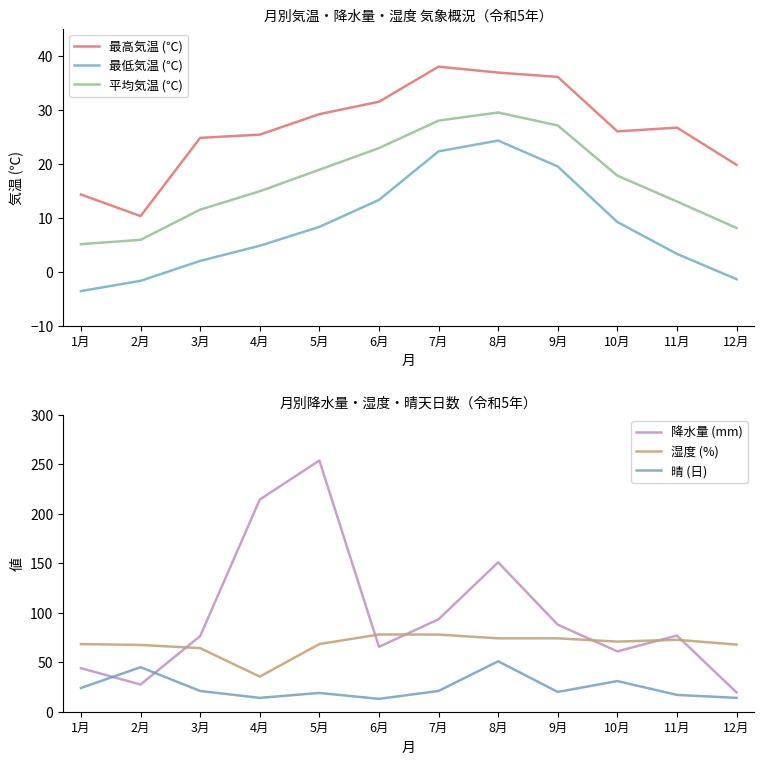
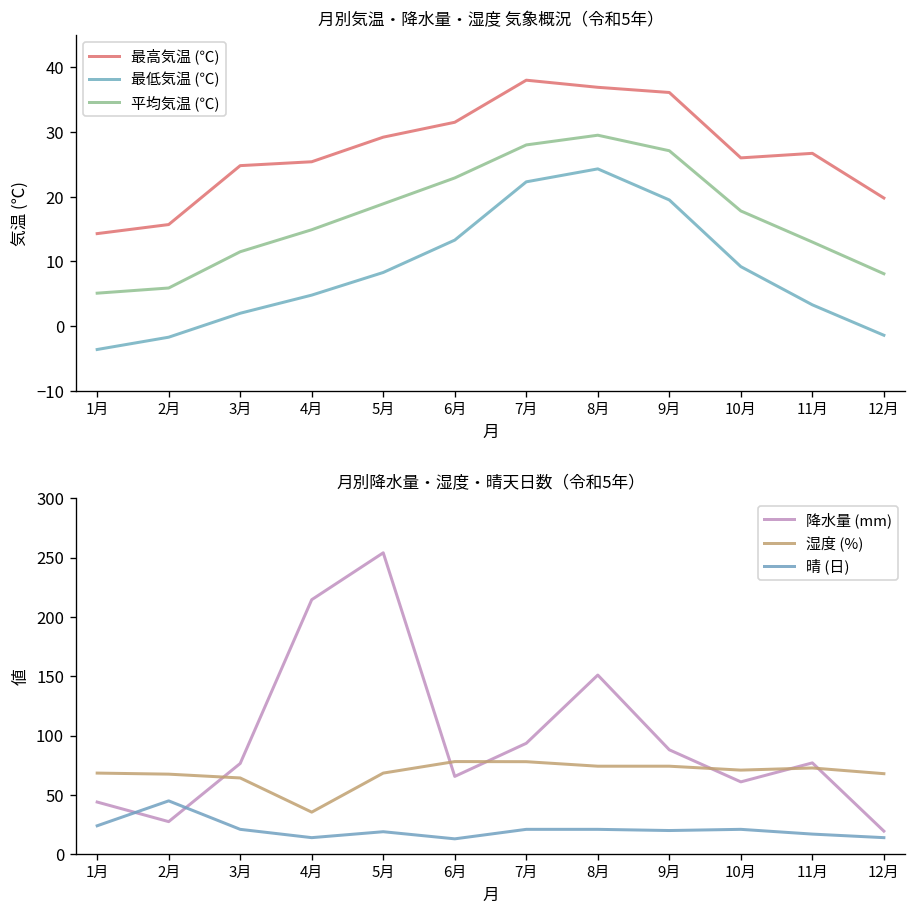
月別気温・降水量・湿度 気象概況（令和5年）, 最高気温 (℃), 2月: 10 -> 16
月別降水量・湿度・晴天日数（令和5年）, 晴 (日), 8月: 50 -> 20
月別降水量・湿度・晴天日数（令和5年）, 晴 (日), 10月: 30 -> 20
